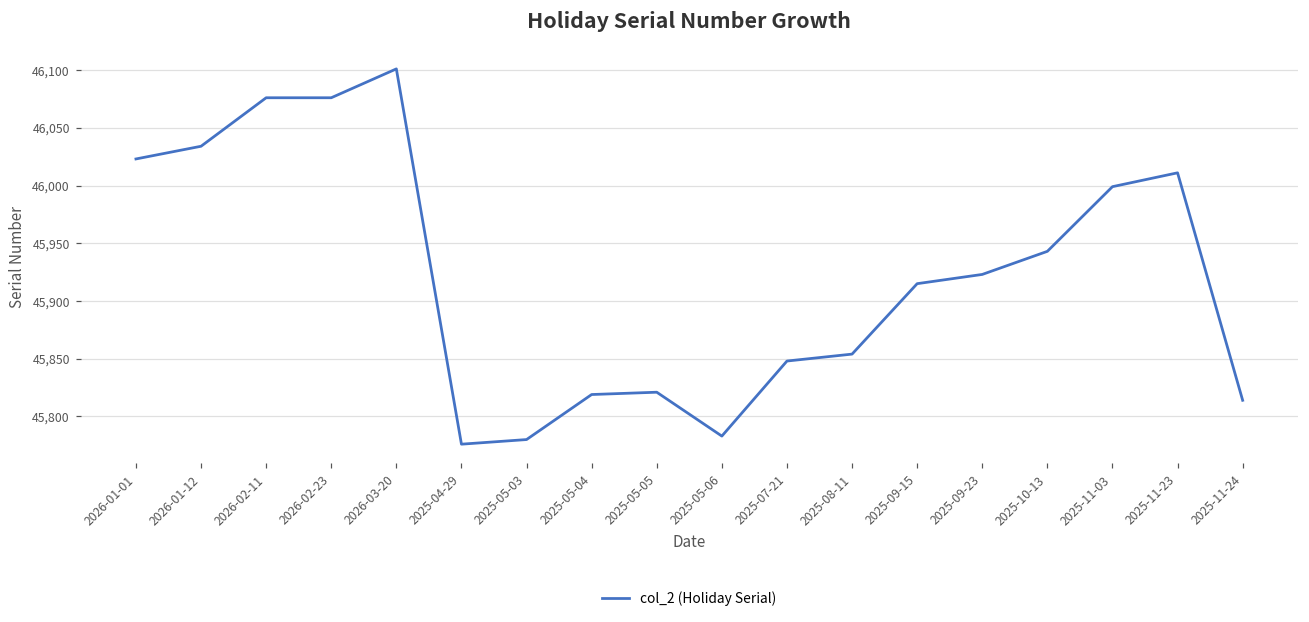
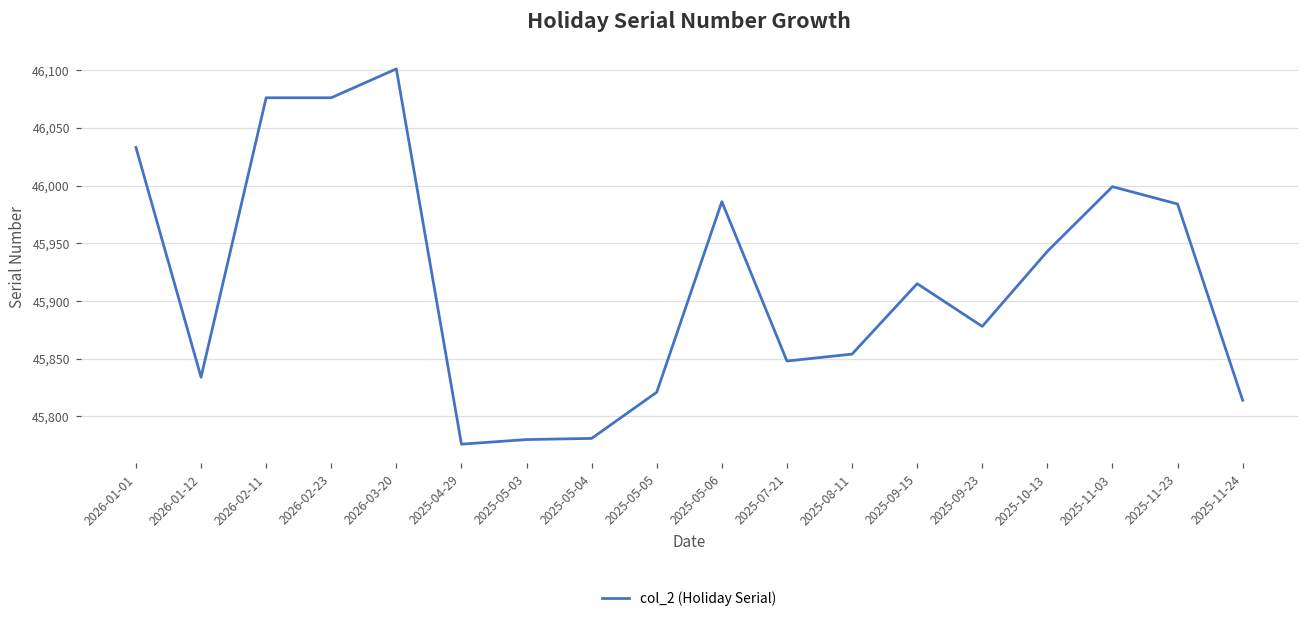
2026-01-01: 46,023 -> 46,033
2026-01-12: 46,034 -> 45,834
2025-05-04: 45,819 -> 45,781
2025-05-06: 45,783 -> 45,986
2025-09-23: 45,923 -> 45,878
2025-11-23: 46,011 -> 45,984
